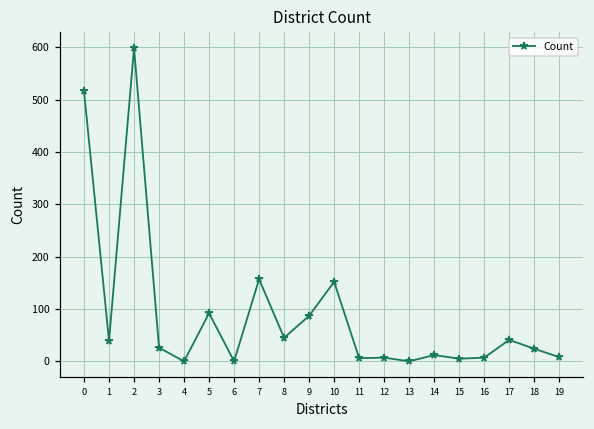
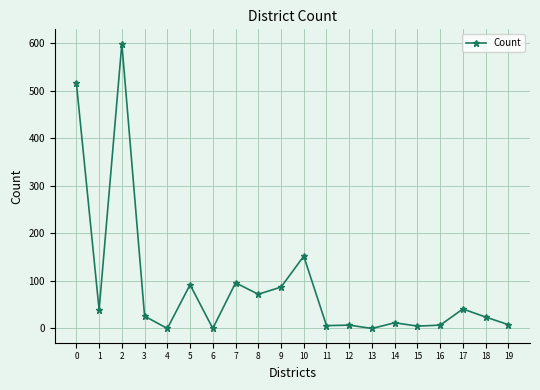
7: 160 -> 100
8: 50 -> 70
